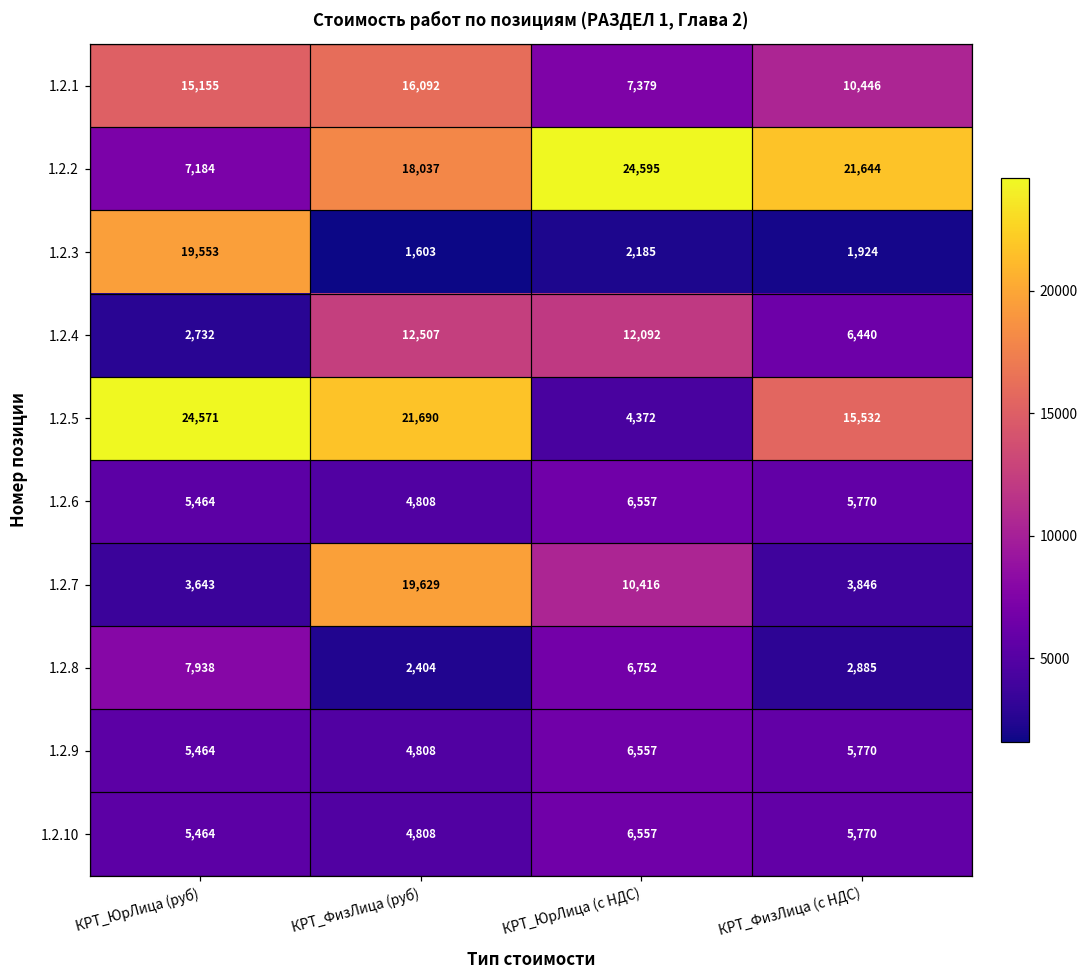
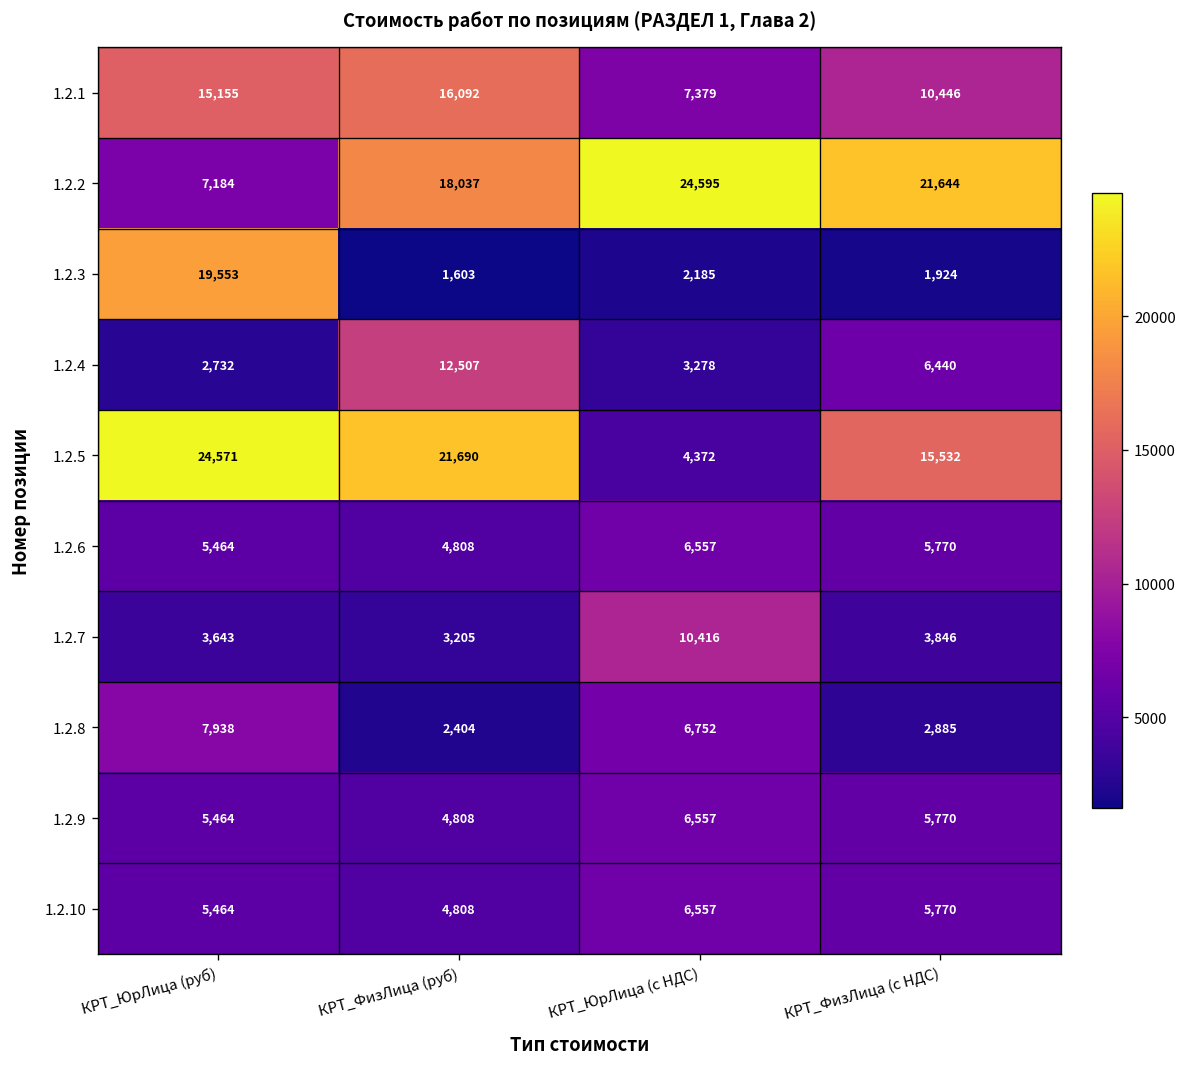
1.2.4, КРТ_ЮрЛица (с НДС): 12,092 -> 3,278
1.2.7, КРТ_ФизЛица (руб): 19,629 -> 3,205
